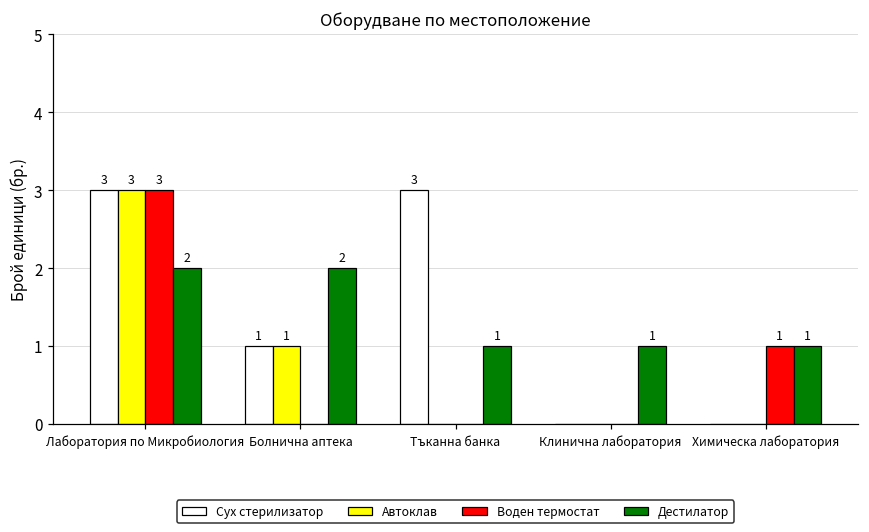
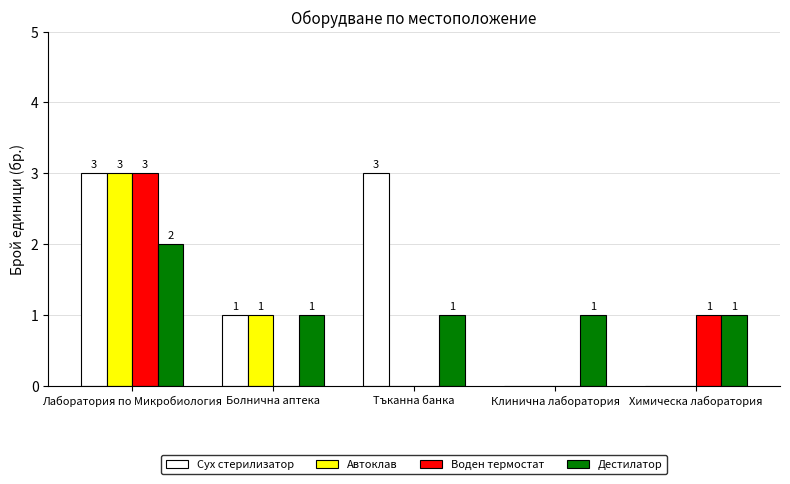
Дестилатор, Болнична аптека: 2 -> 1
